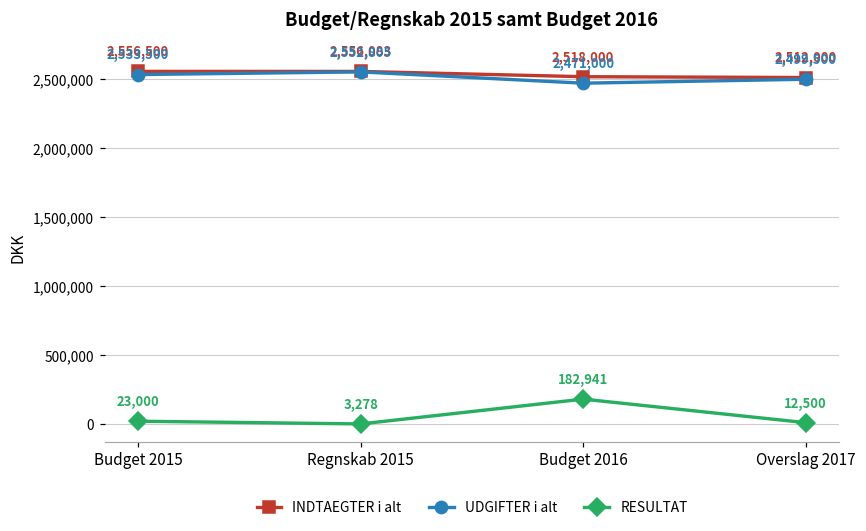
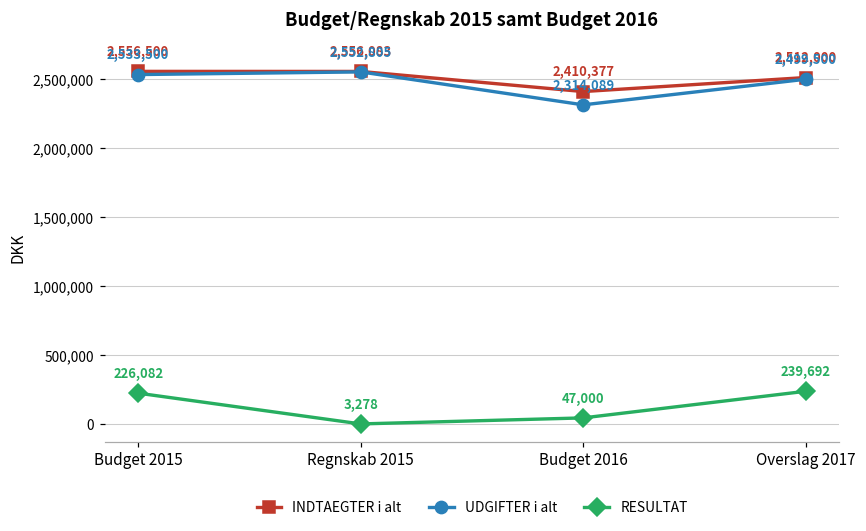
RESULTAT, Budget 2015: 23,000 -> 226,082
INDTAEGTER i alt, Budget 2016: 2,518,000 -> 2,410,377
UDGIFTER i alt, Budget 2016: 2,471,000 -> 2,314,089
RESULTAT, Budget 2016: 182,941 -> 47,000
RESULTAT, Overslag 2017: 12,500 -> 239,692
